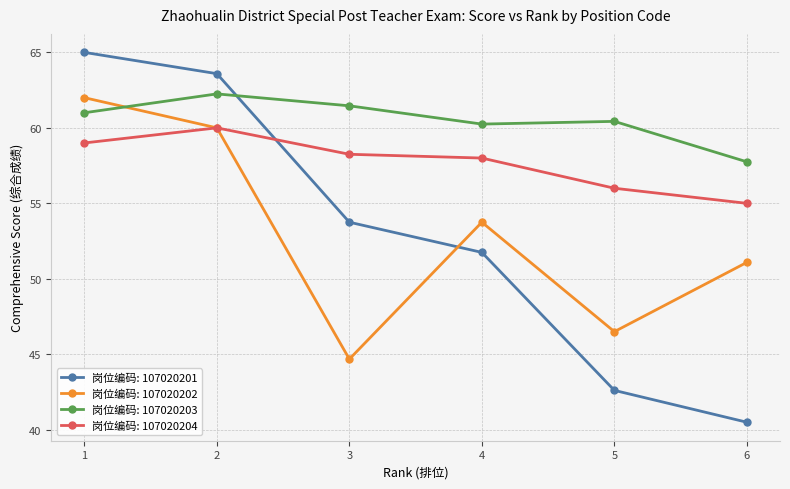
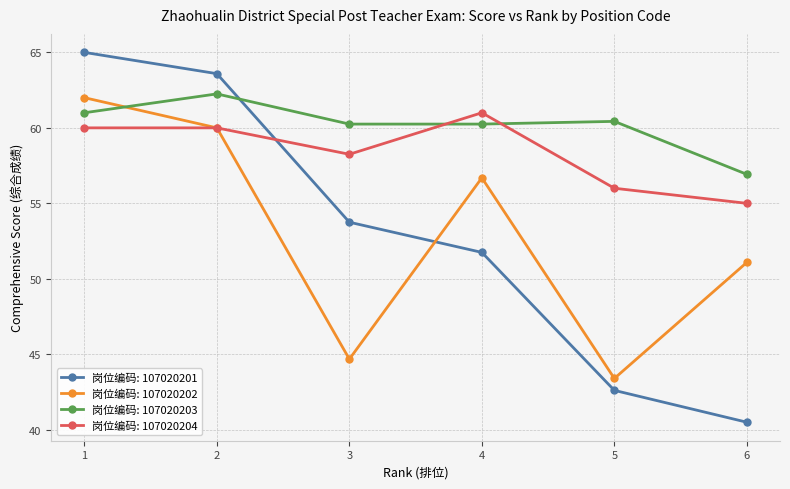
岗位编码: 107020204, 1: 59 -> 60
岗位编码: 107020203, 3: 61.5 -> 60.3
岗位编码: 107020202, 4: 53.8 -> 56.7
岗位编码: 107020204, 4: 58 -> 61
岗位编码: 107020202, 5: 46.5 -> 43.4
岗位编码: 107020203, 6: 57.8 -> 56.9
